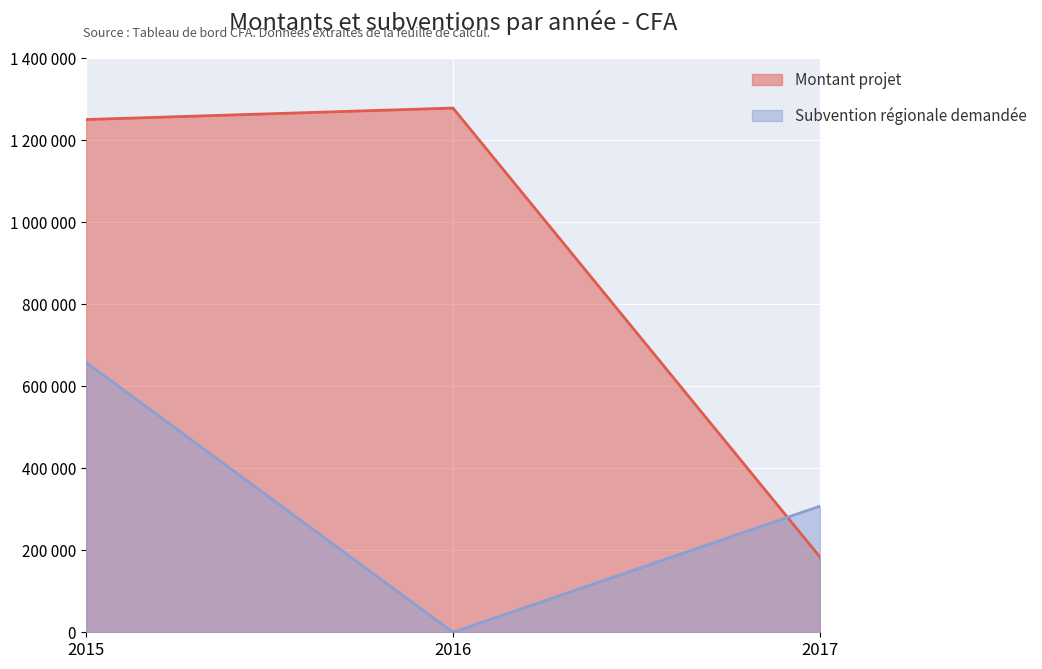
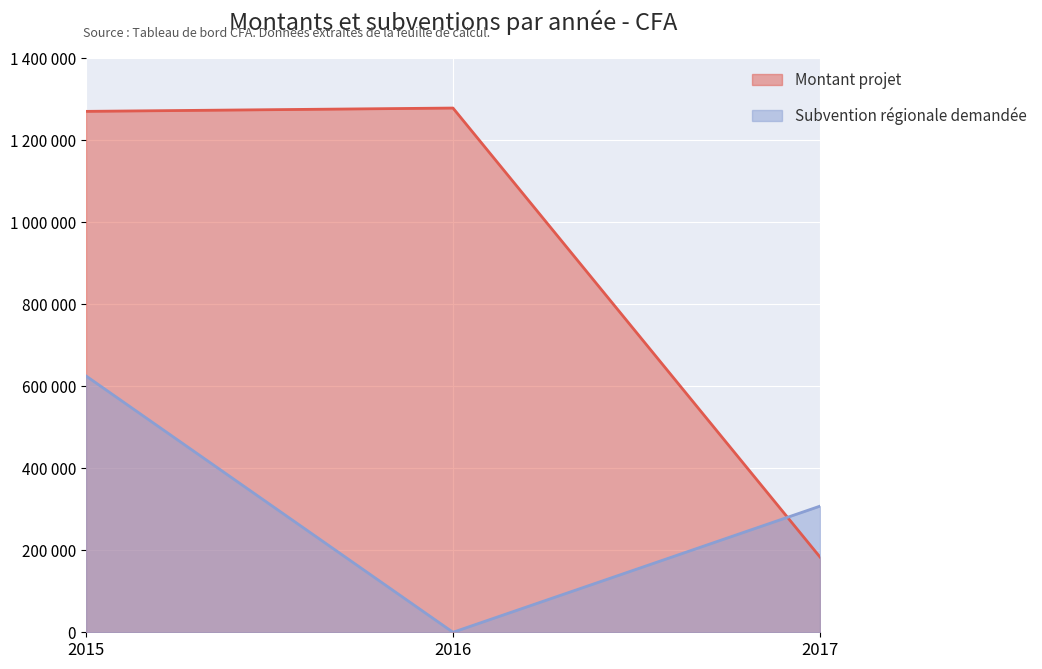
Montant projet, 2015: 1250000 -> 1270000
Subvention régionale demandée, 2015: 660000 -> 630000
